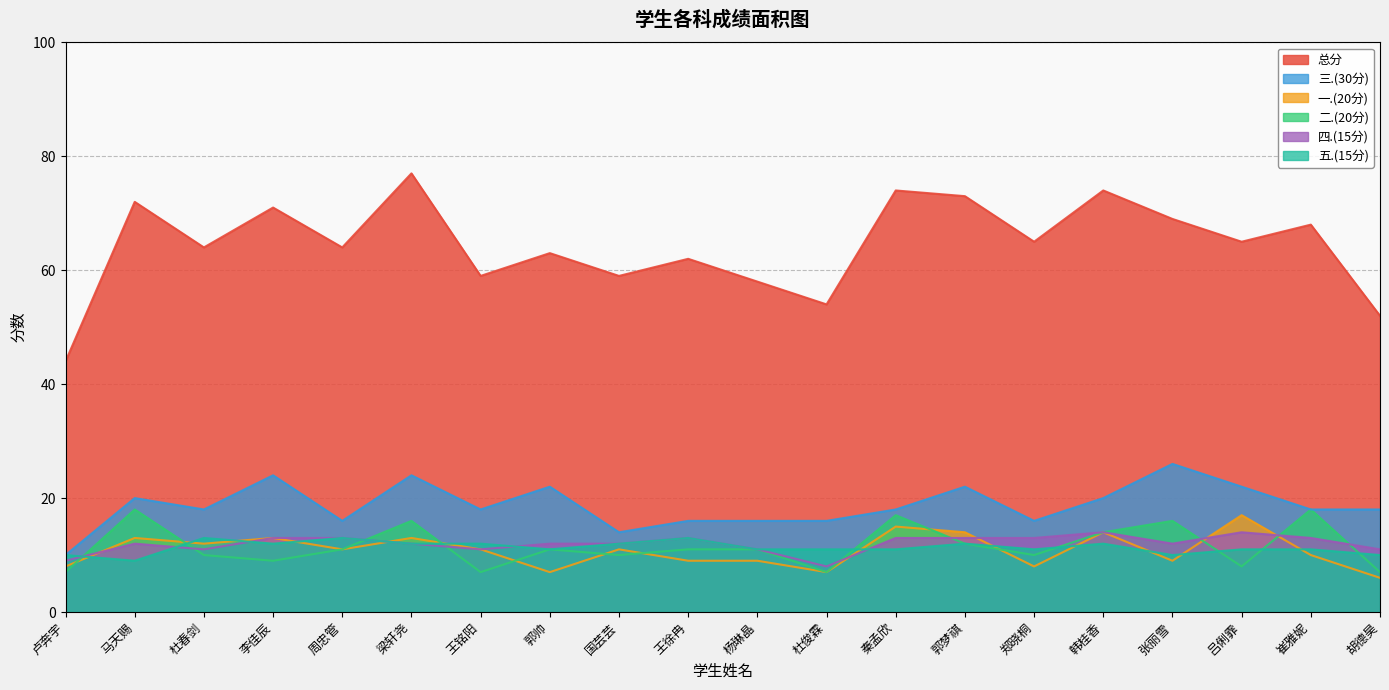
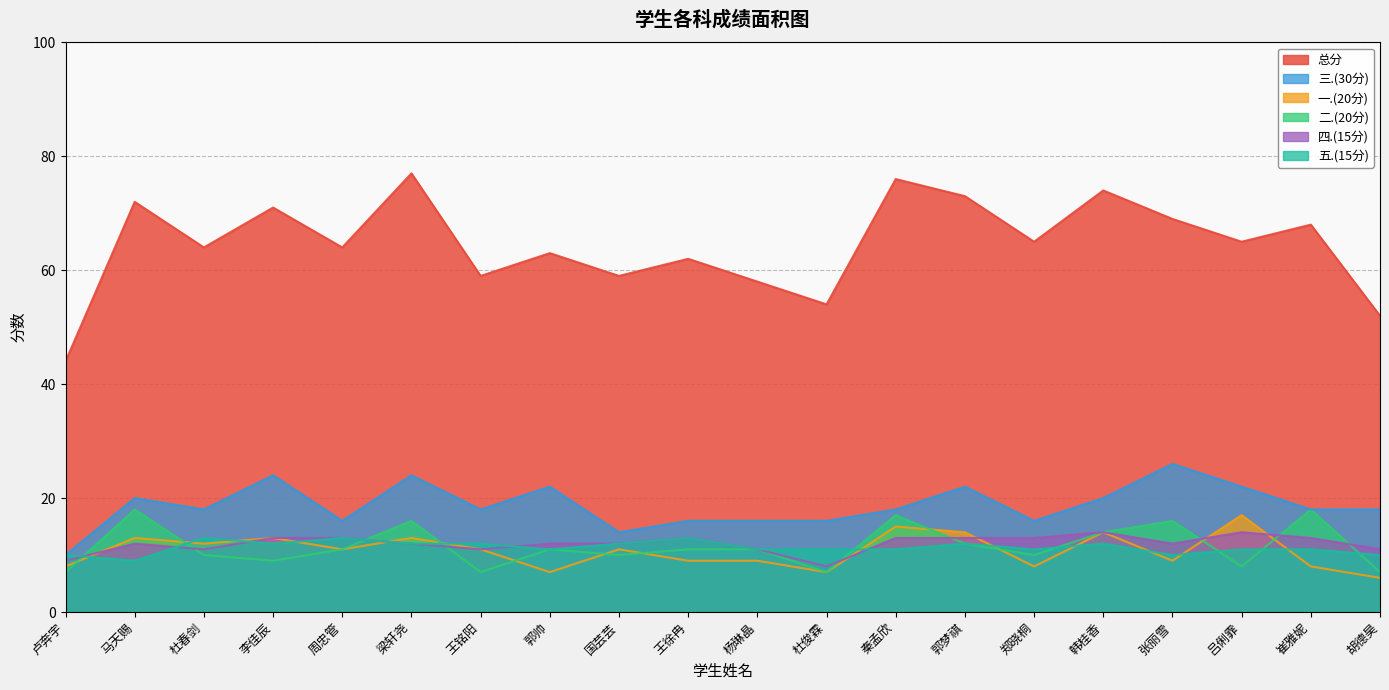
总分, 秦孟欣: 74 -> 76
一.(20分), 崔雅妮: 10 -> 8
